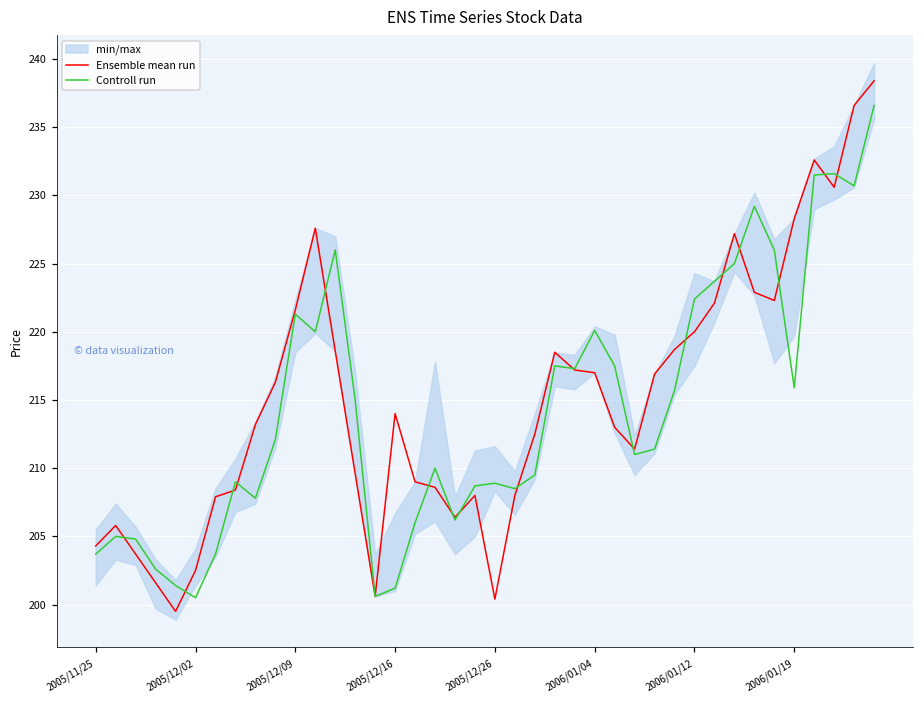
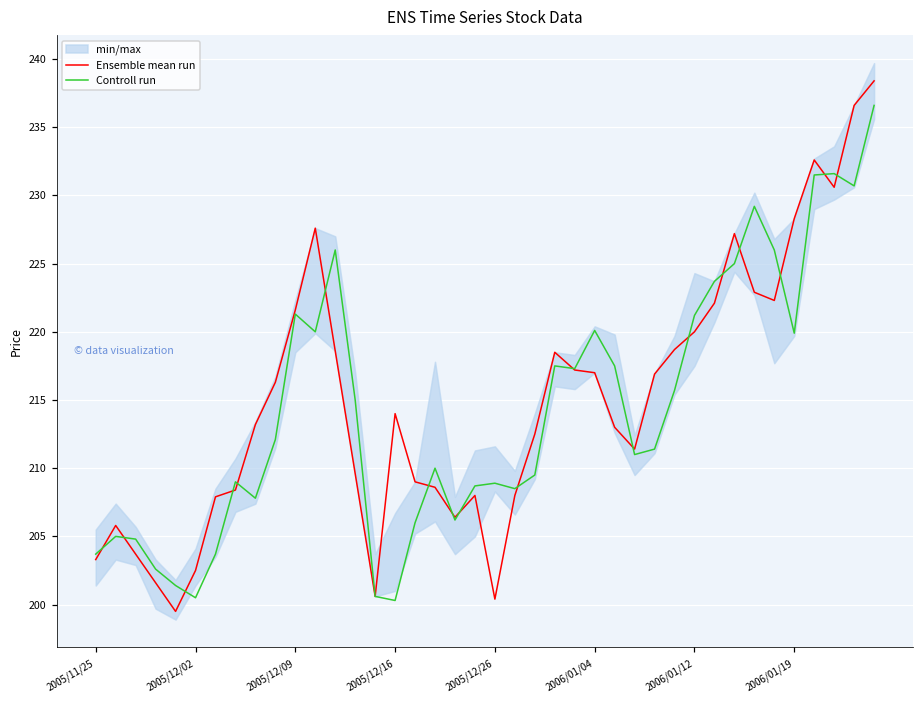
Ensemble mean run, 2005/11/25: 204.3 -> 203.3
Controll run, 2005/12/16: 201.2 -> 200.3
Controll run, 2006/01/12: 222.4 -> 221.2
Controll run, 2006/01/19: 215.9 -> 219.9
